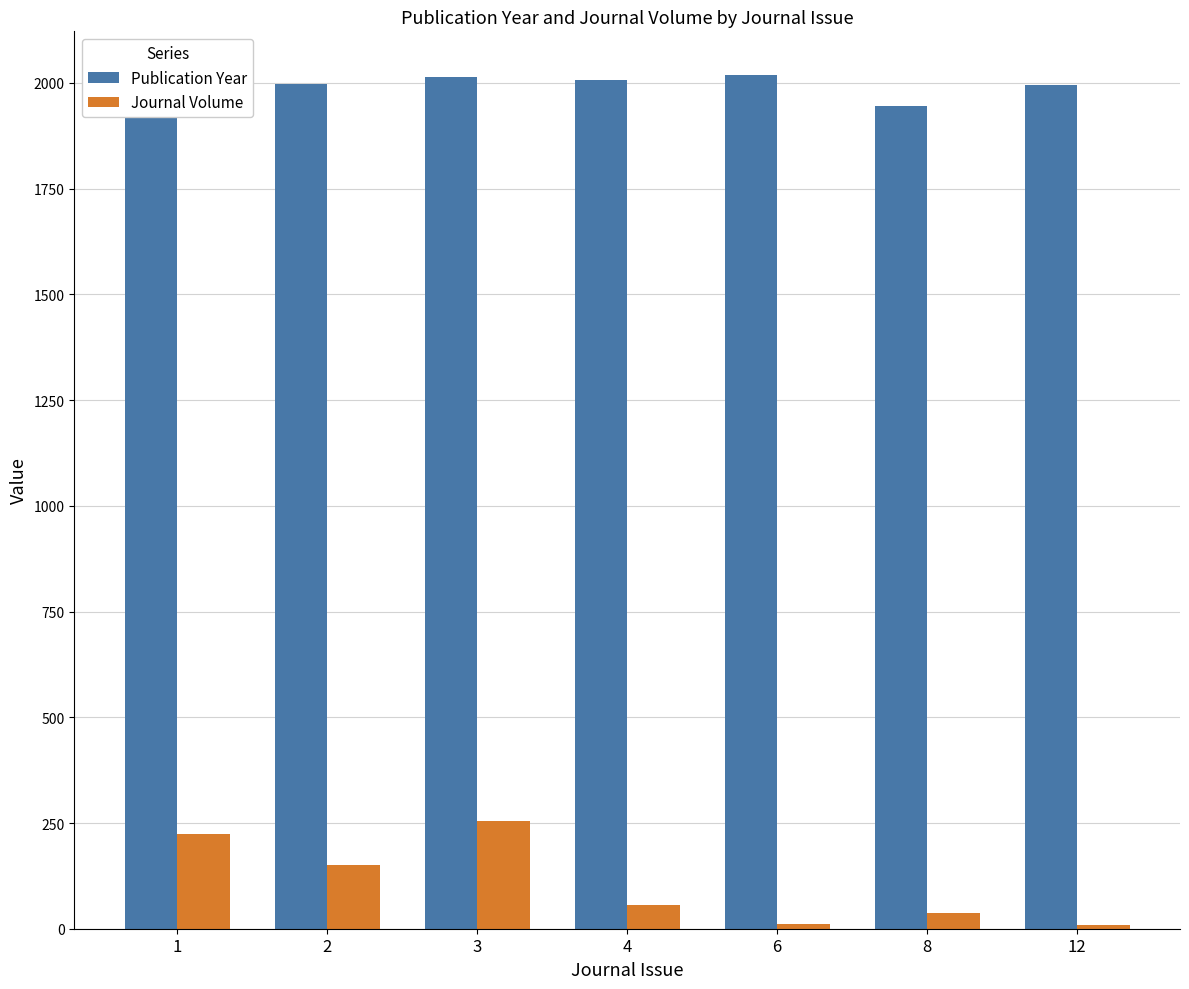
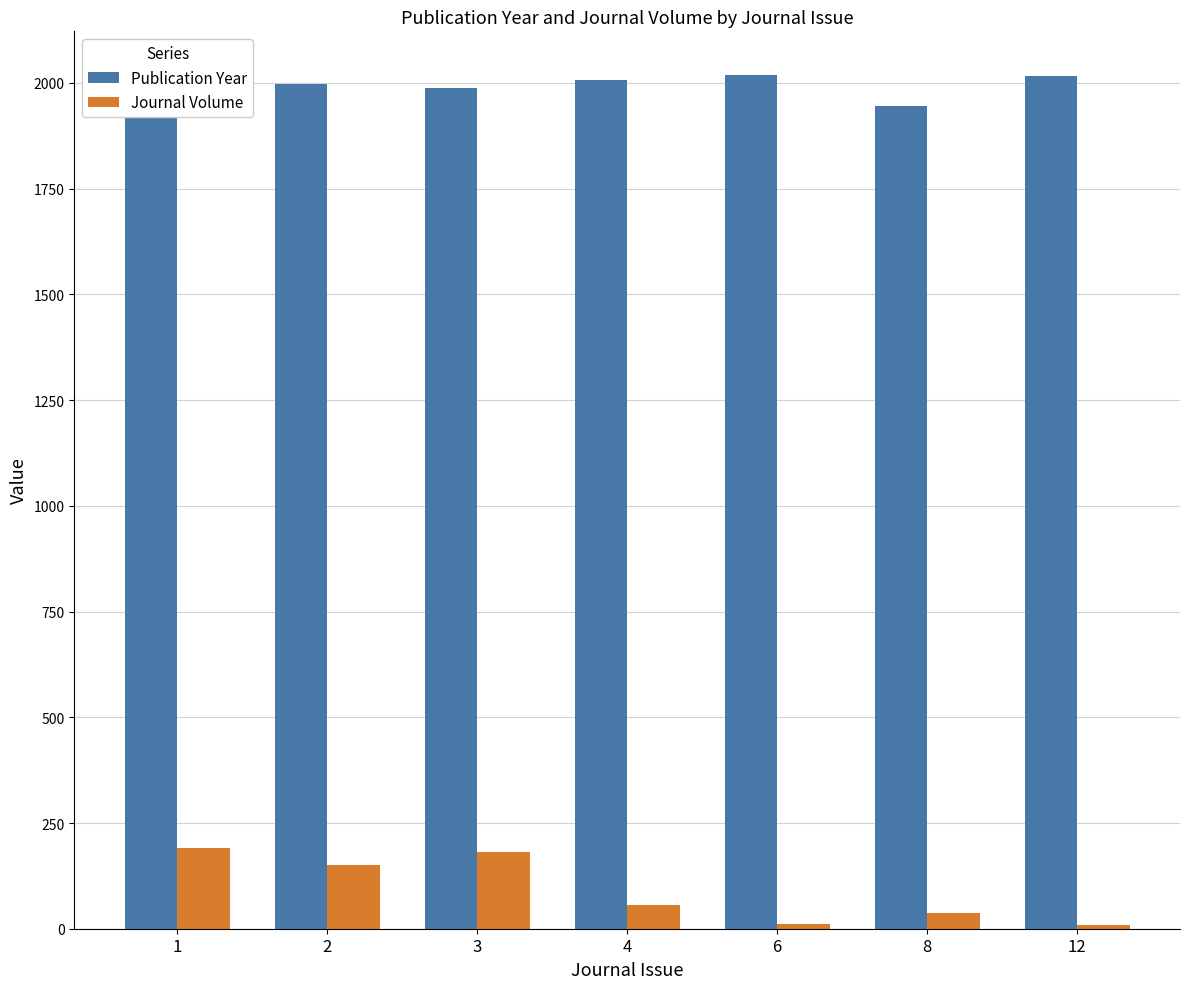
Journal Volume, 1: 230 -> 190
Publication Year, 3: 2020 -> 1990
Journal Volume, 3: 260 -> 180
Publication Year, 12: 2000 -> 2020
